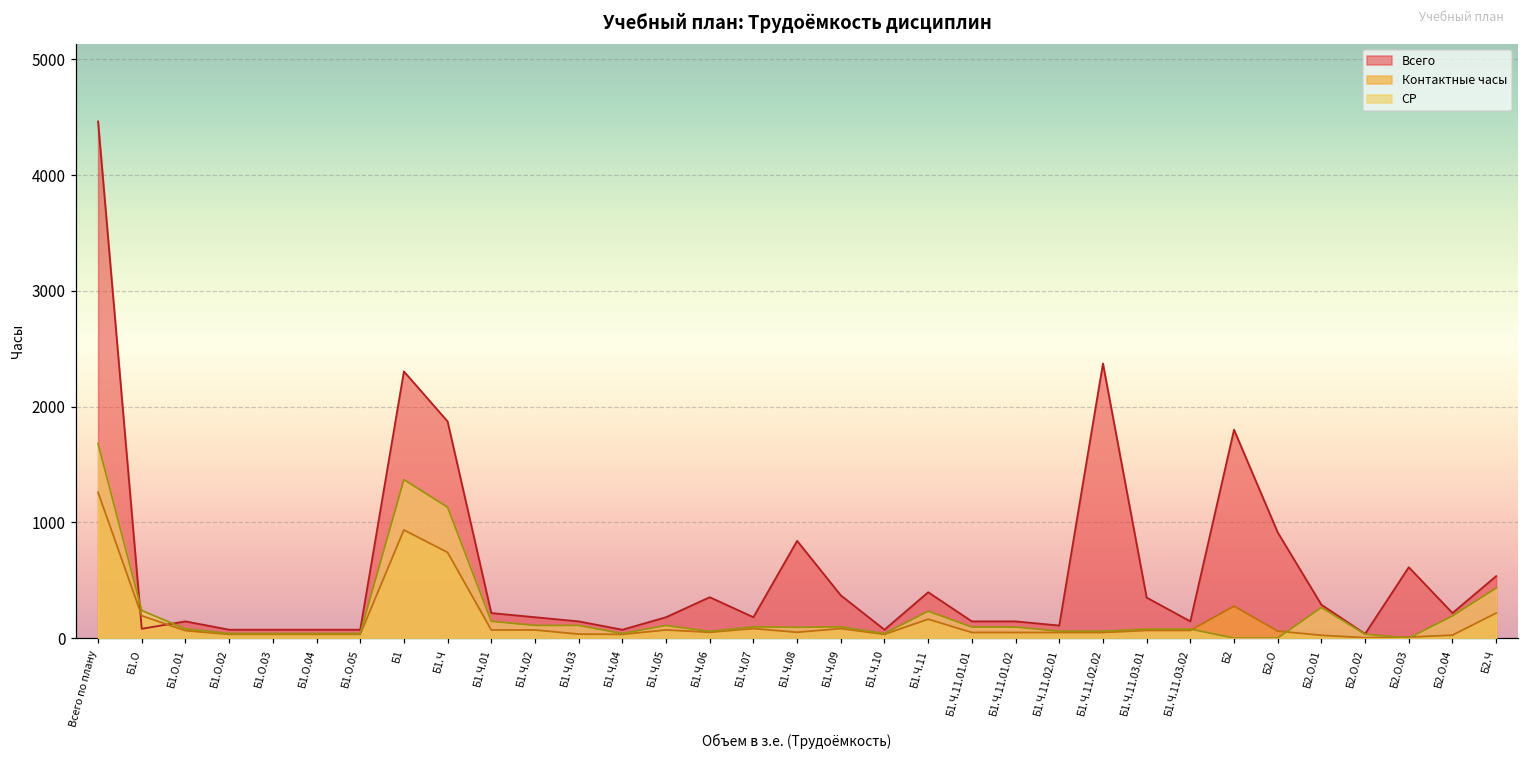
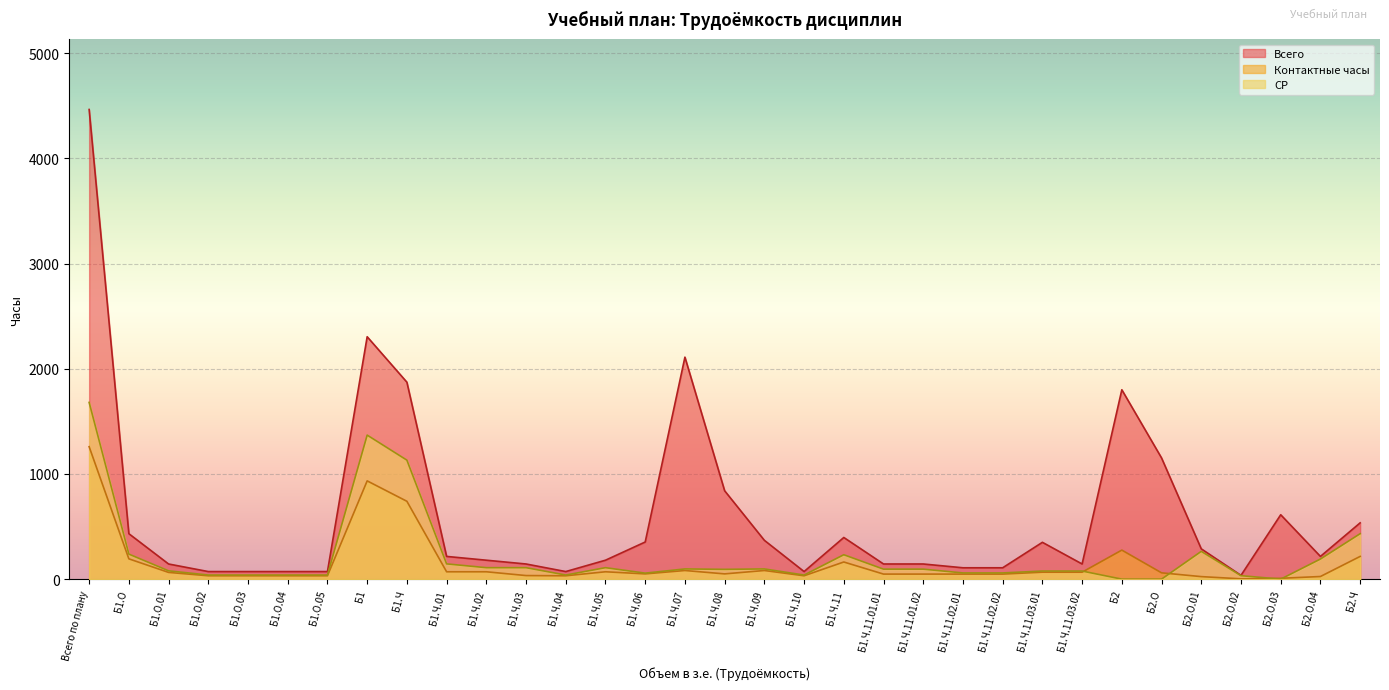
Всего, Б1.О: 80 -> 430
Всего, Б1.Ч.07: 180 -> 2110
Всего, Б1.Ч.11.02.02: 2370 -> 110
Всего, Б2.О: 910 -> 1150
